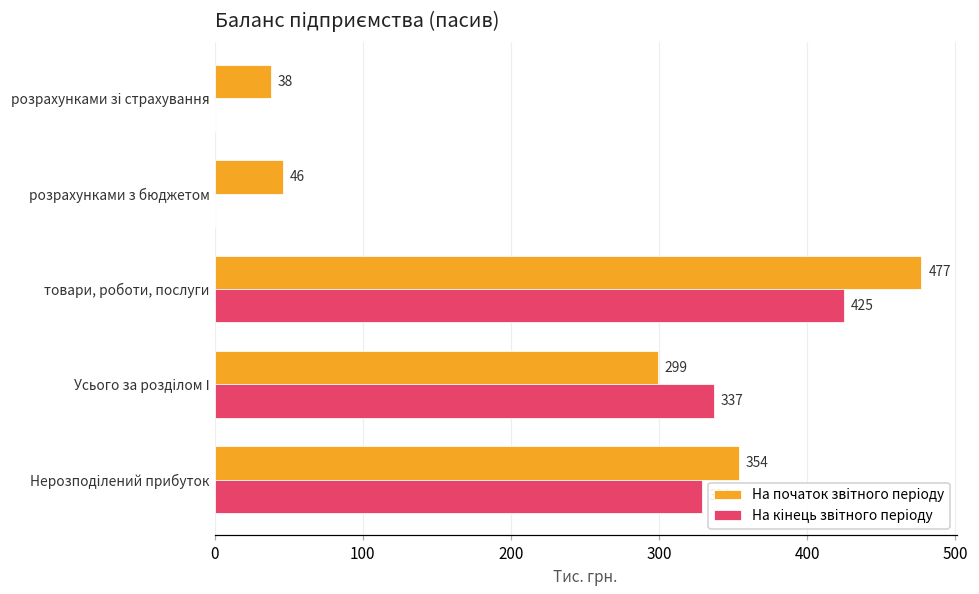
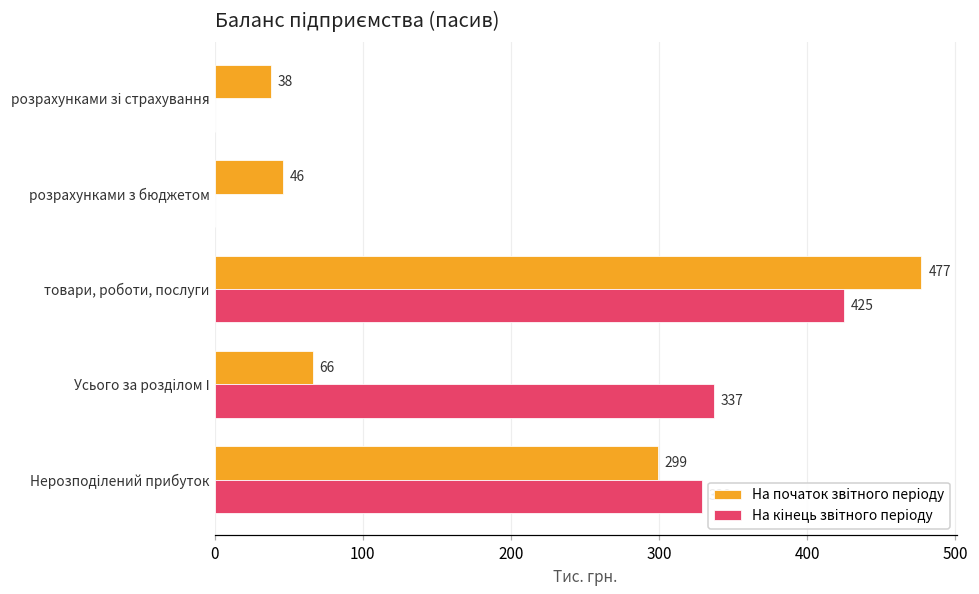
На початок звітного періоду, Усього за розділом І: 299 -> 66
На початок звітного періоду, Нерозподілений прибуток: 354 -> 299
